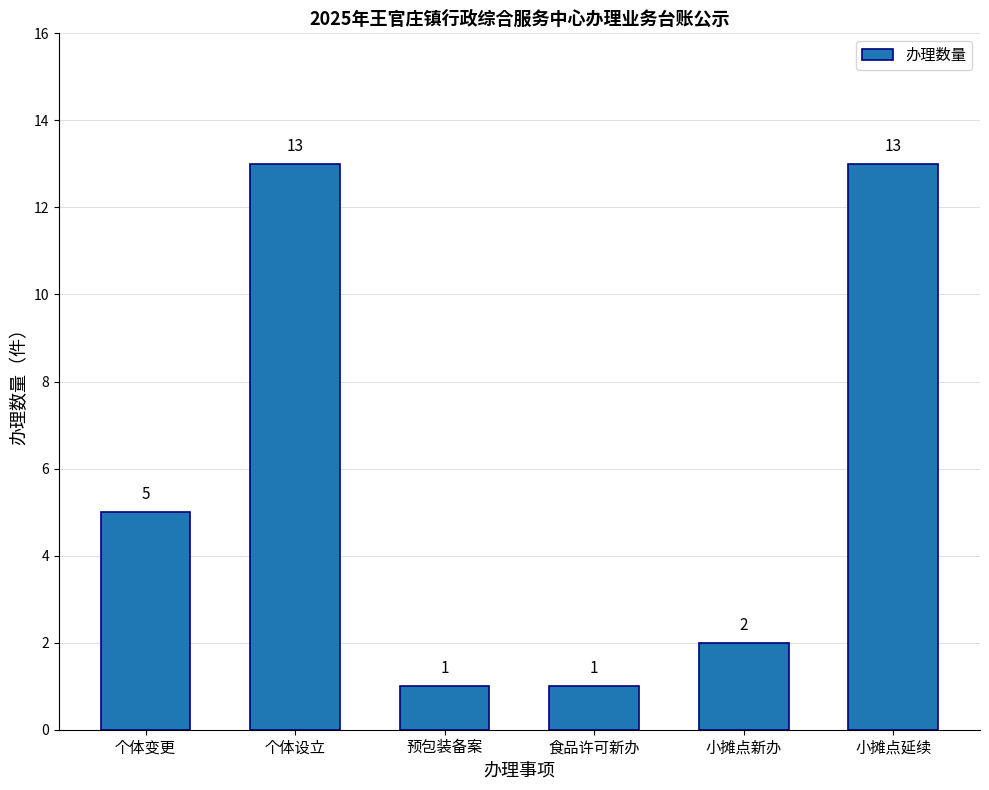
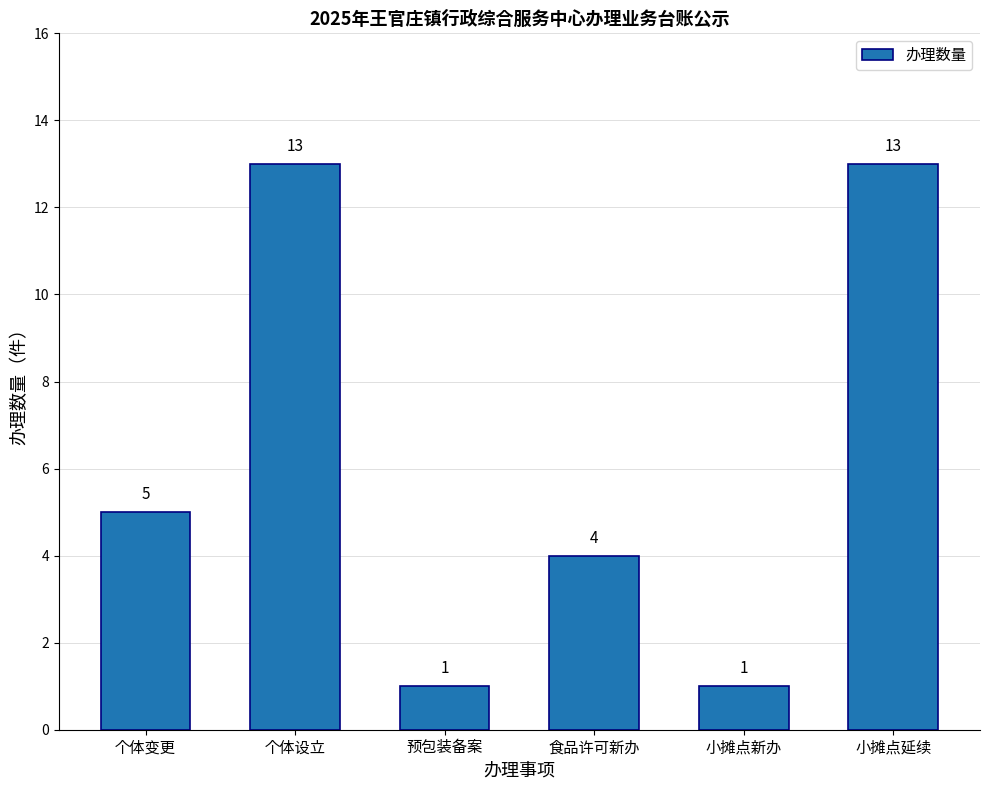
食品许可新办: 1 -> 4
小摊点新办: 2 -> 1
